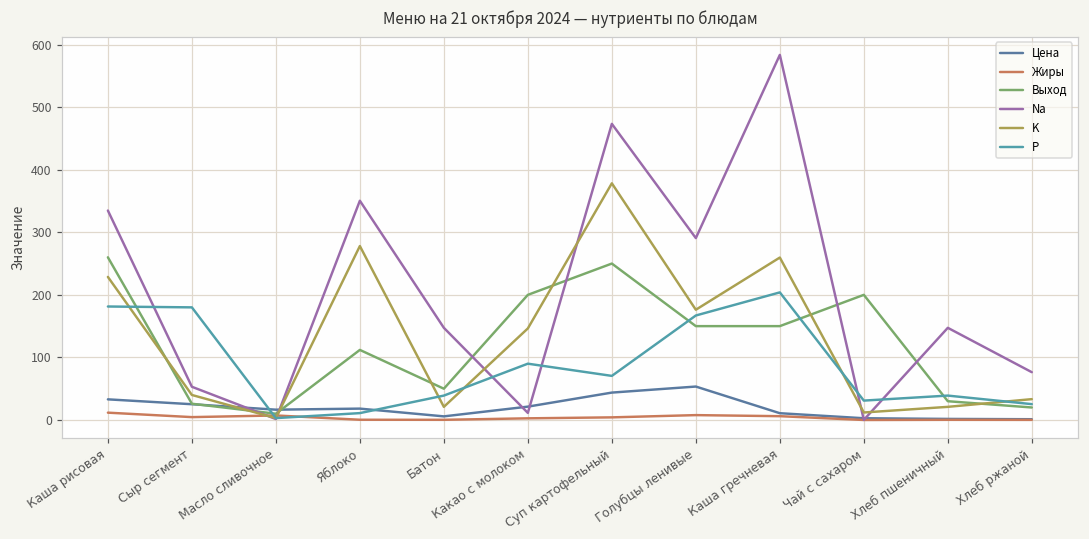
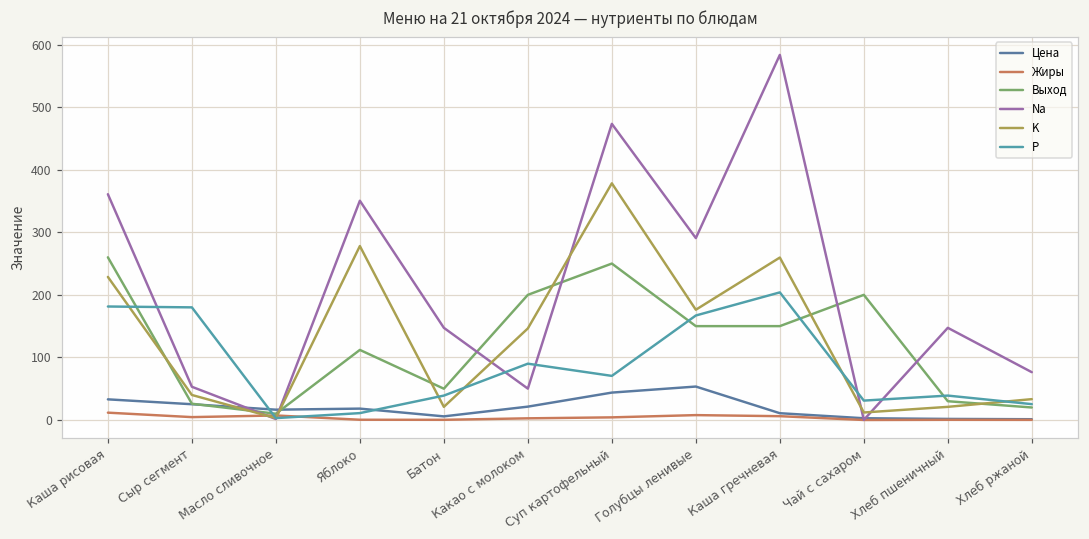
Na, Каша рисовая: 330 -> 360
Na, Какао с молоком: 10 -> 50
